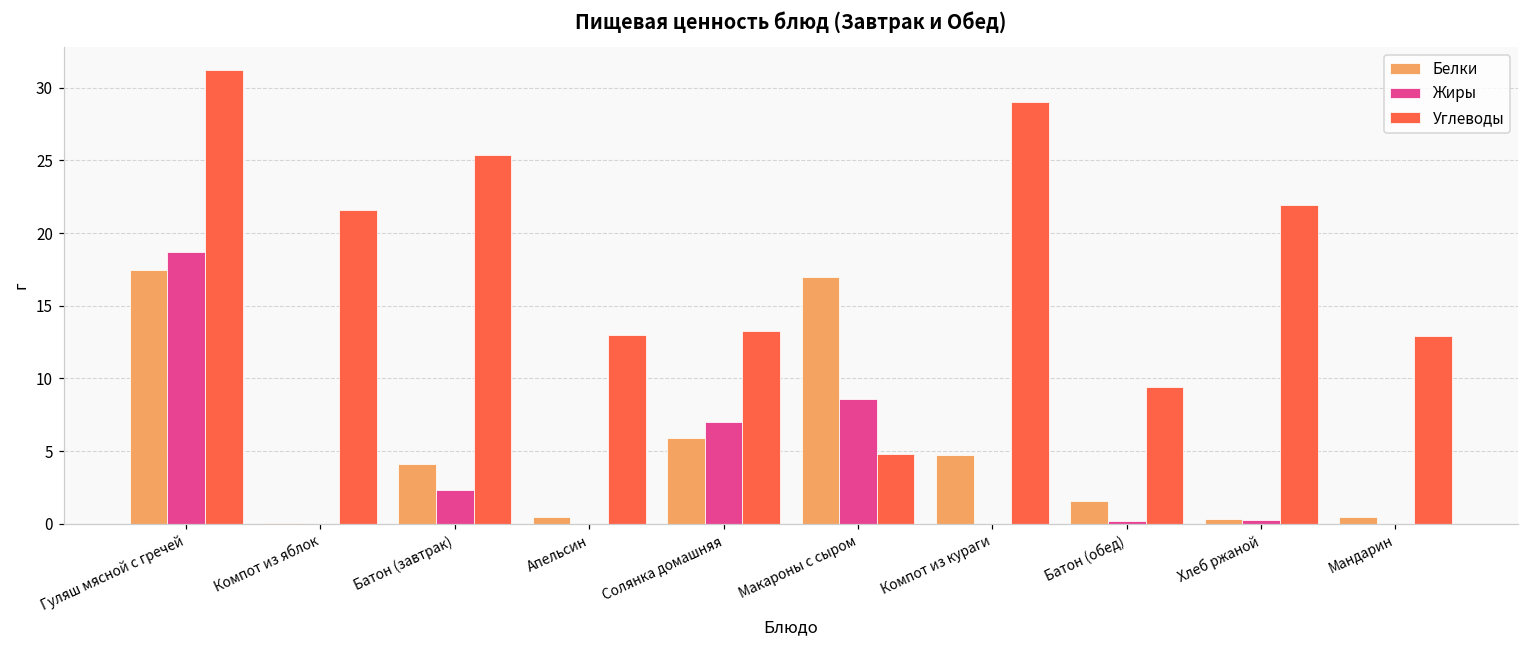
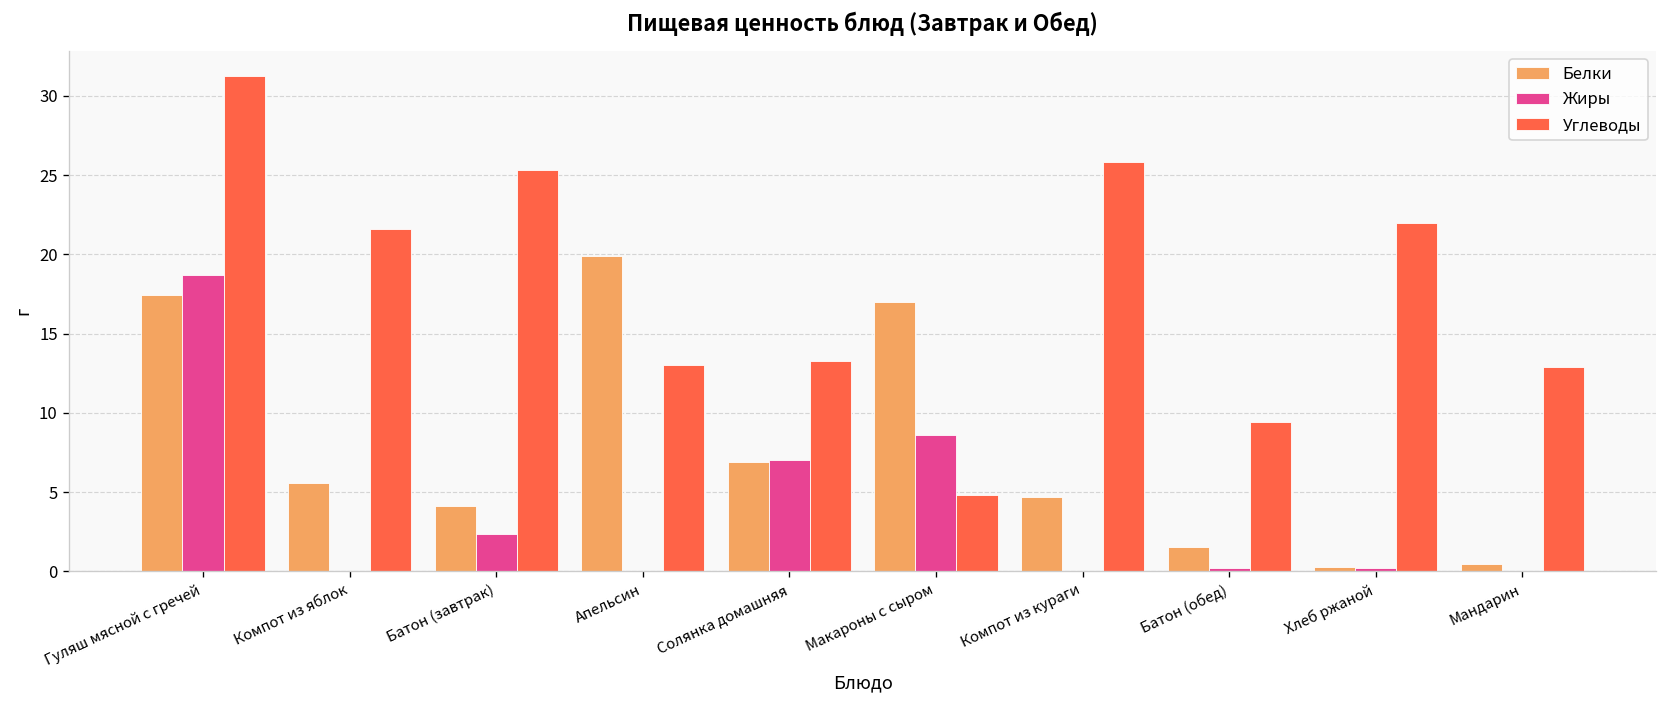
Белки, Компот из яблок: 0.1 -> 5.6
Белки, Апельсин: 0.5 -> 19.9
Белки, Солянка домашняя: 5.9 -> 6.9
Углеводы, Компот из кураги: 29.0 -> 25.8
